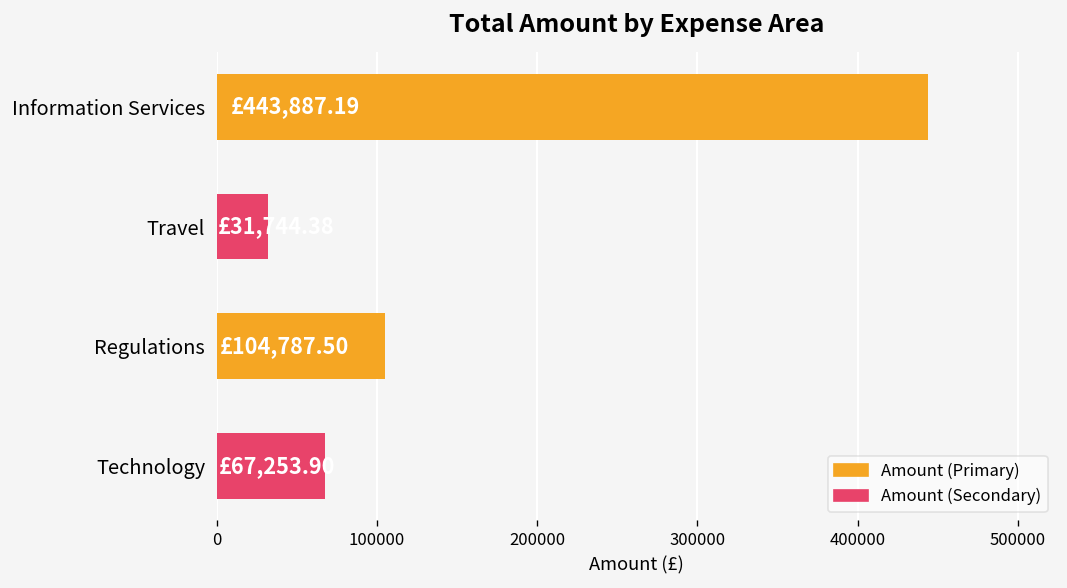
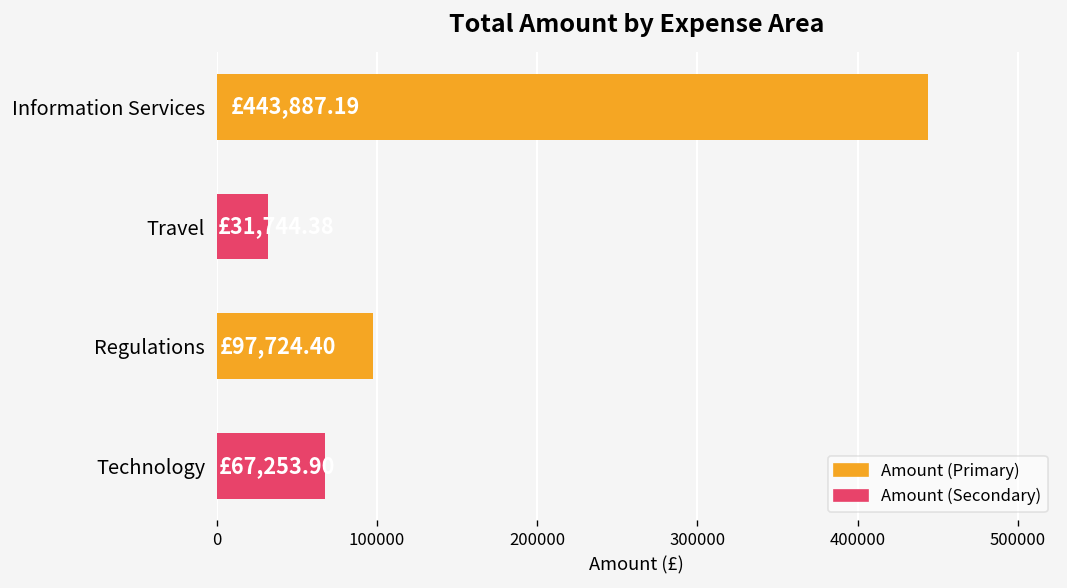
Regulations: £104,787.50 -> £97,724.40
